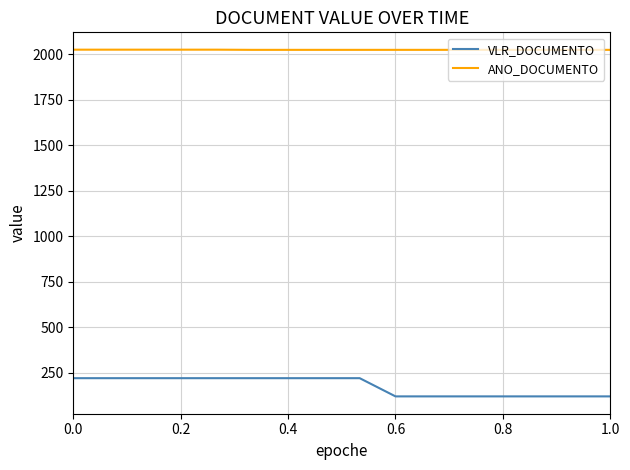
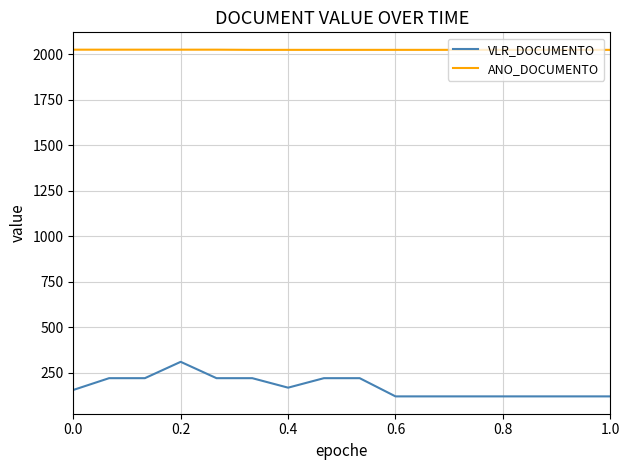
VLR_DOCUMENTO, 0.0: 220 -> 160
VLR_DOCUMENTO, 0.2: 220 -> 310
VLR_DOCUMENTO, 0.4: 220 -> 170
